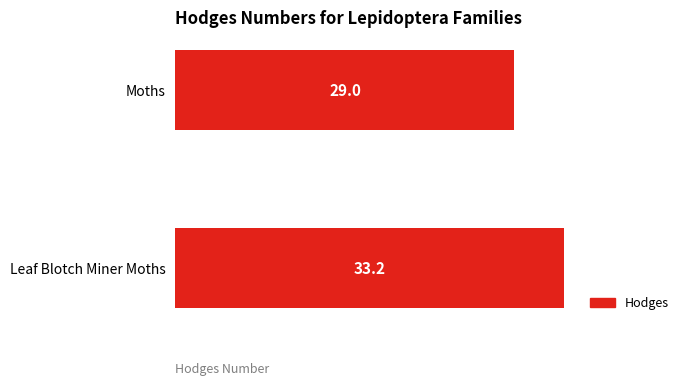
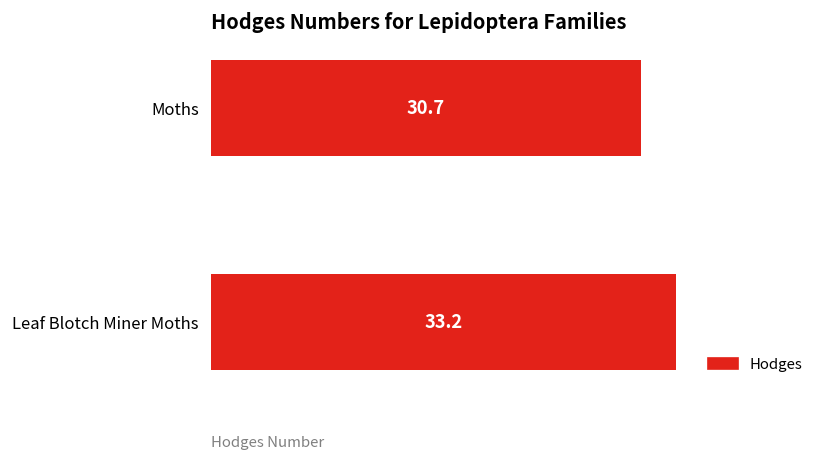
Moths: 29.0 -> 30.7
